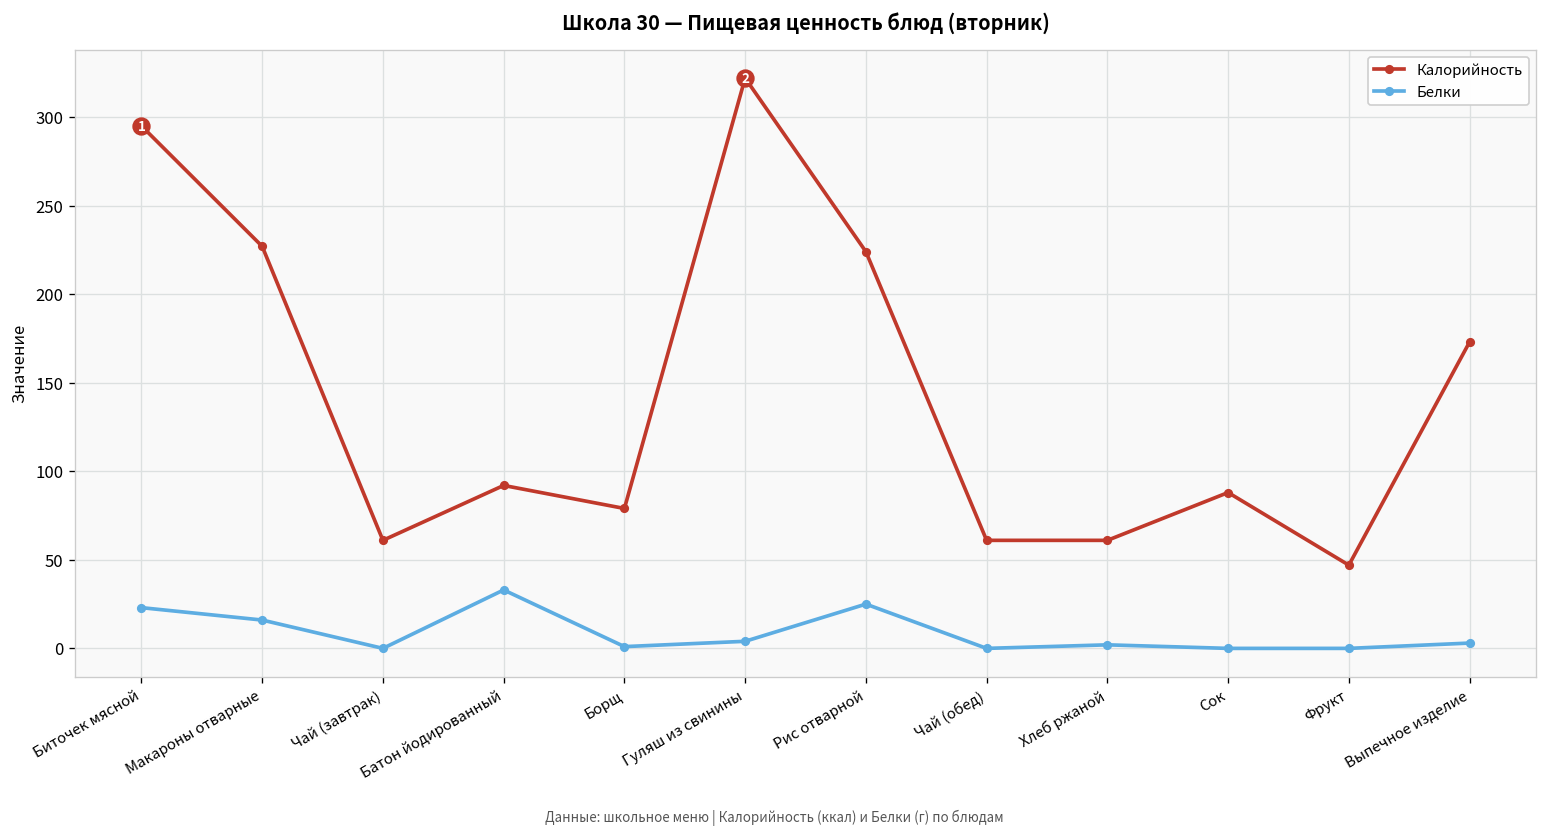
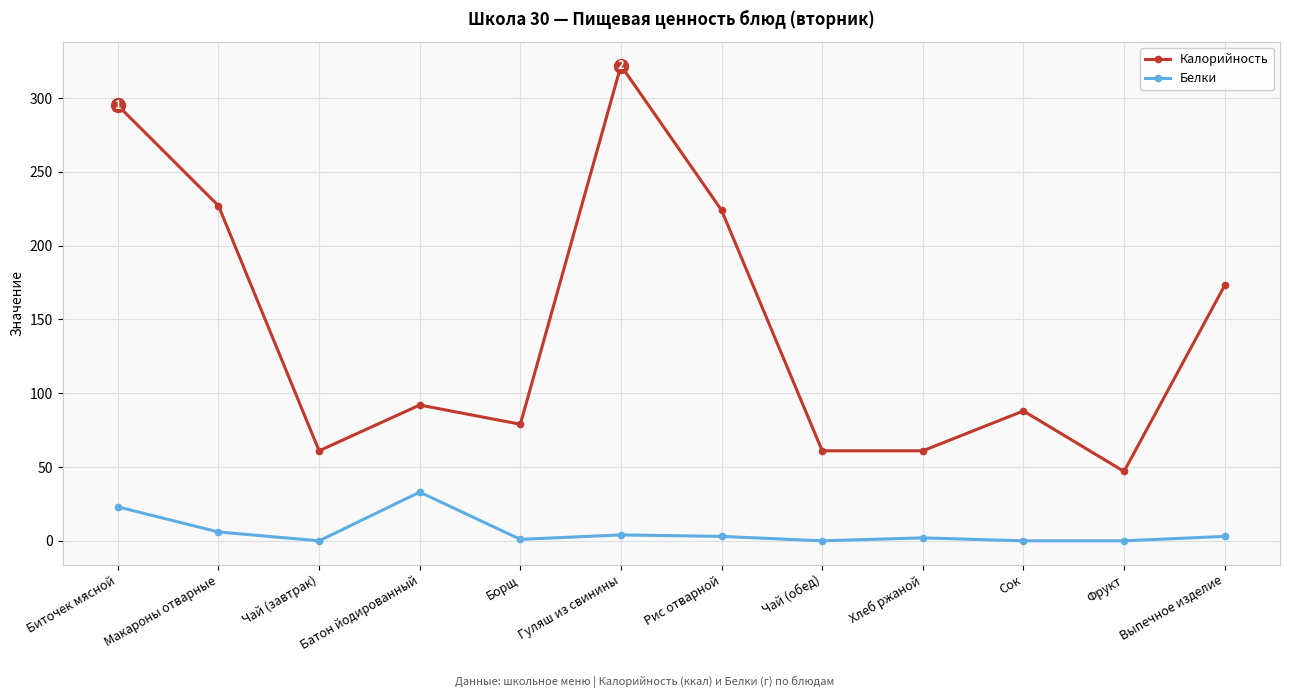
Белки, Макароны отварные: 16 -> 6
Белки, Рис отварной: 25 -> 3
